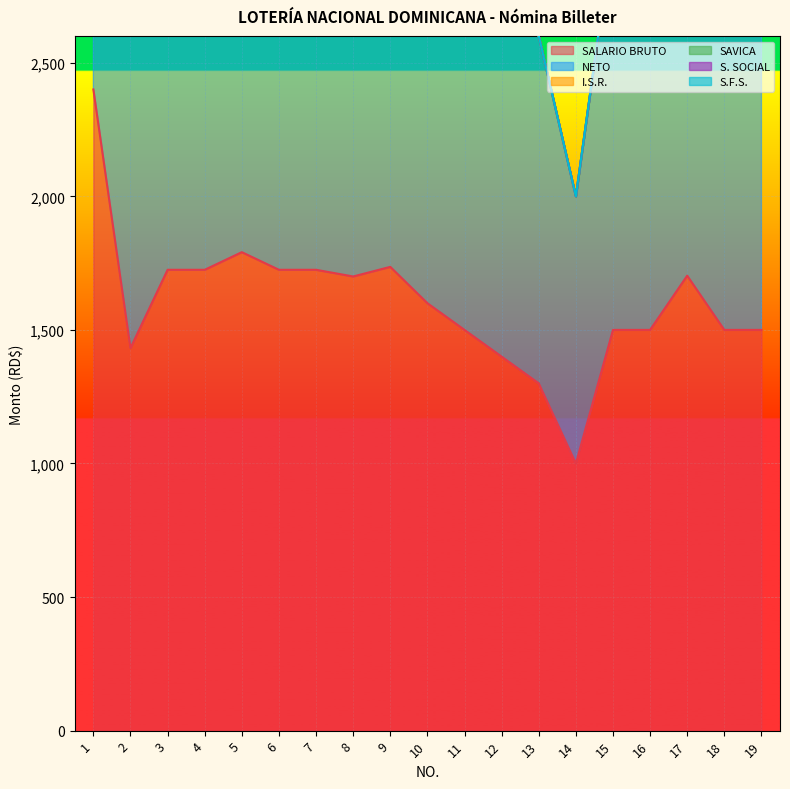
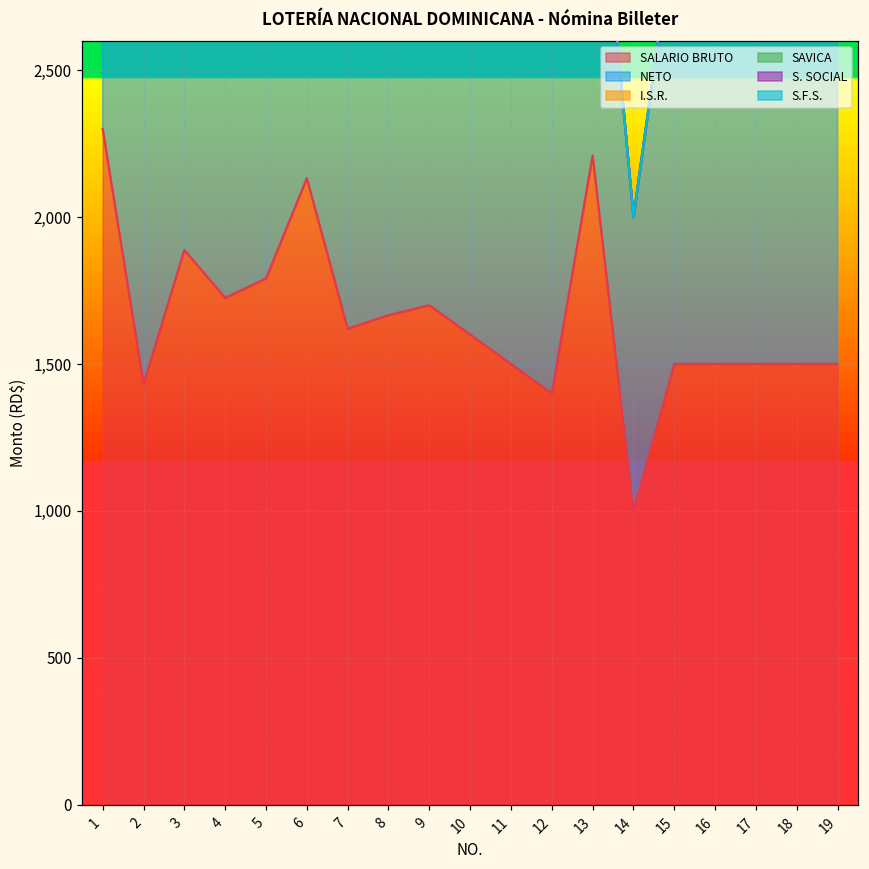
SALARIO BRUTO, 1: 2,400 -> 2,300
SALARIO BRUTO, 3: 1,730 -> 1,890
SALARIO BRUTO, 6: 1,730 -> 2,130
SALARIO BRUTO, 7: 1,730 -> 1,620
SALARIO BRUTO, 8: 1,700 -> 1,670
SALARIO BRUTO, 9: 1,740 -> 1,700
SALARIO BRUTO, 13: 1,300 -> 2,210
SALARIO BRUTO, 17: 1,700 -> 1,500
